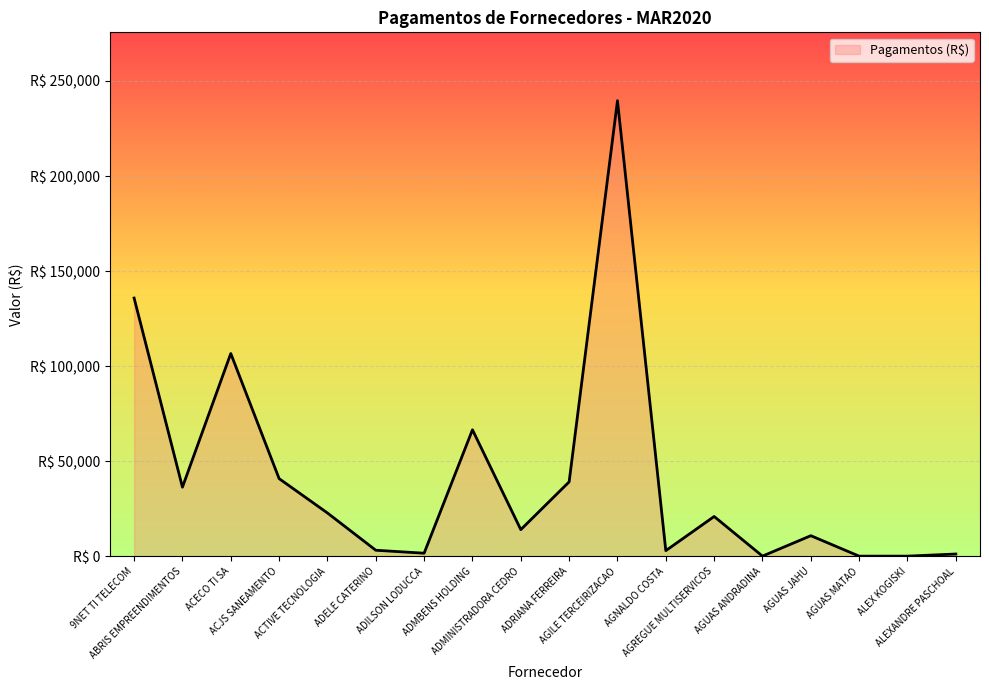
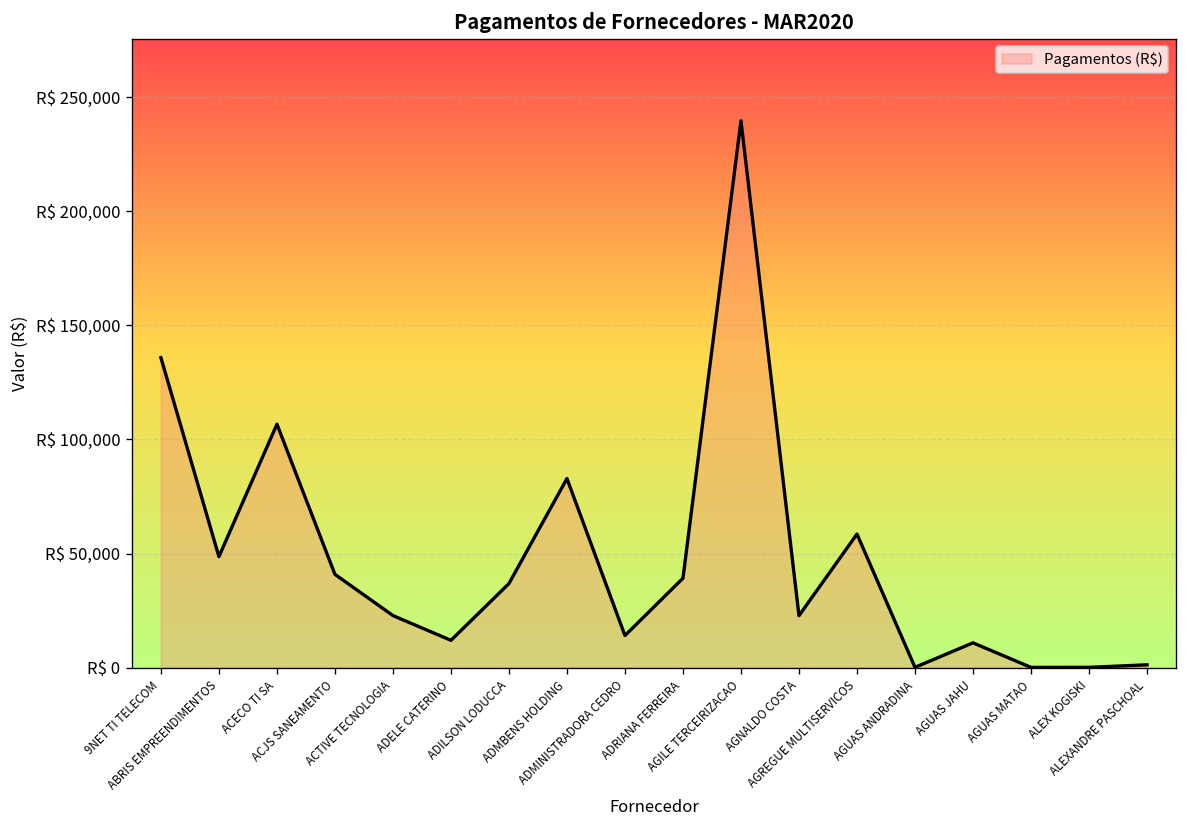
ABRIS EMPREENDIMENTOS: R$ 36,000 -> R$ 49,000
ADELE CATERINO: R$ 3,000 -> R$ 12,000
ADILSON LODUCCA: R$ 2,000 -> R$ 37,000
ADMBENS HOLDING: R$ 67,000 -> R$ 83,000
AGNALDO COSTA: R$ 3,000 -> R$ 23,000
AGREGUE MULTISERVICOS: R$ 21,000 -> R$ 59,000
